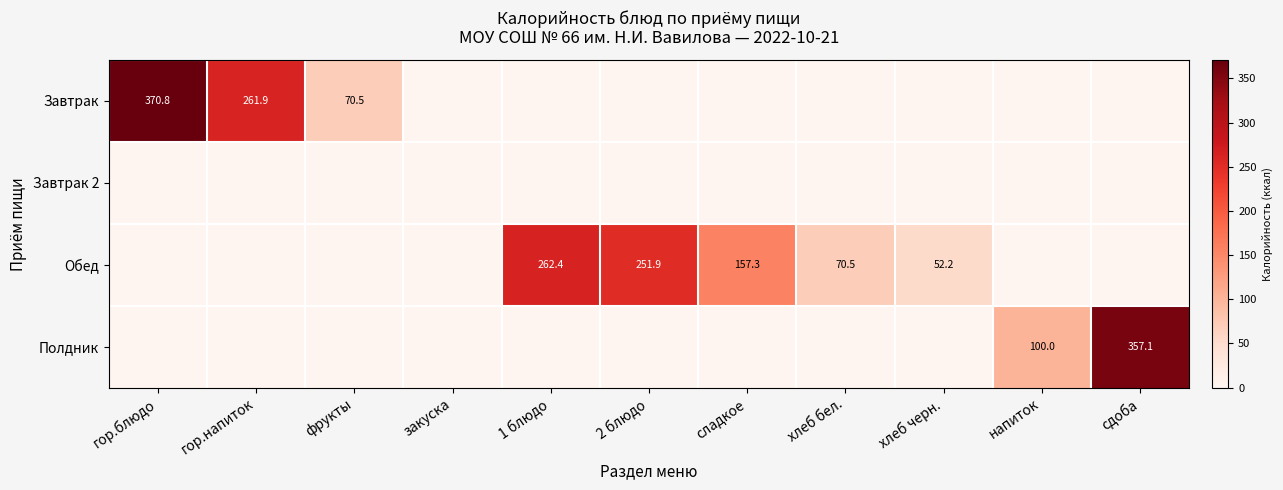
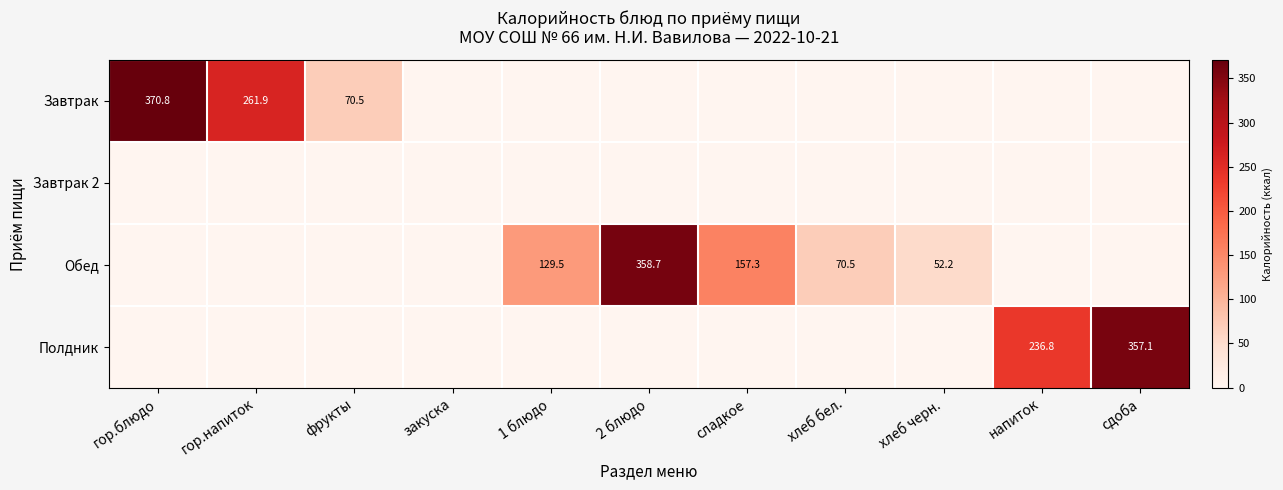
Обед, 1 блюдо: 262.4 -> 129.5
Обед, 2 блюдо: 251.9 -> 358.7
Полдник, напиток: 100.0 -> 236.8
